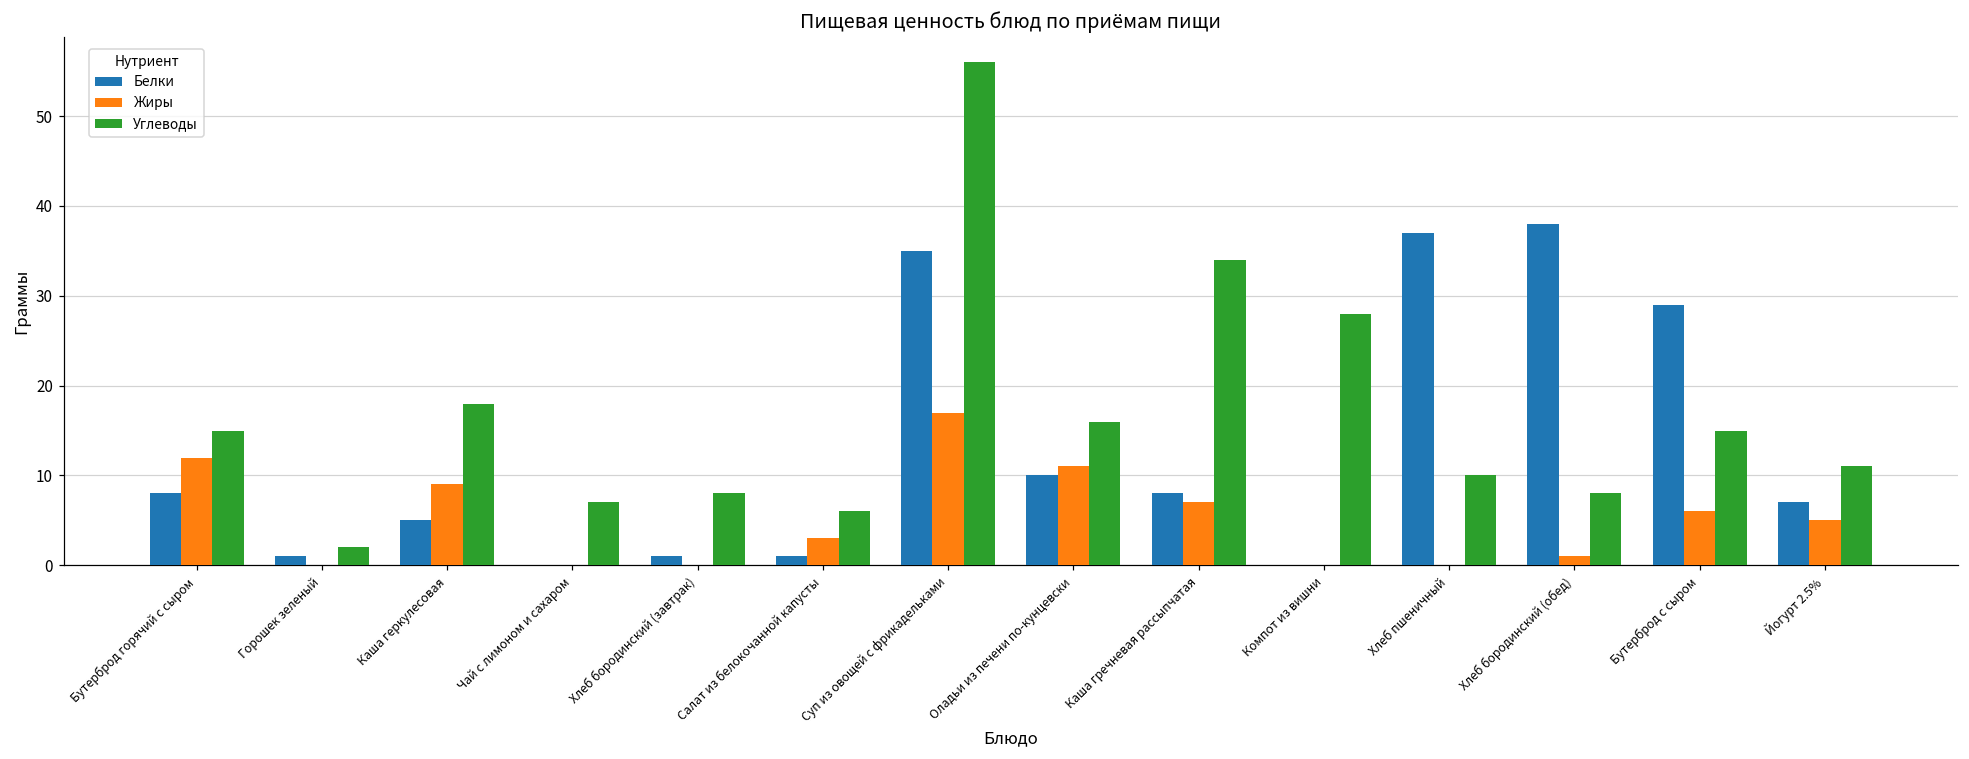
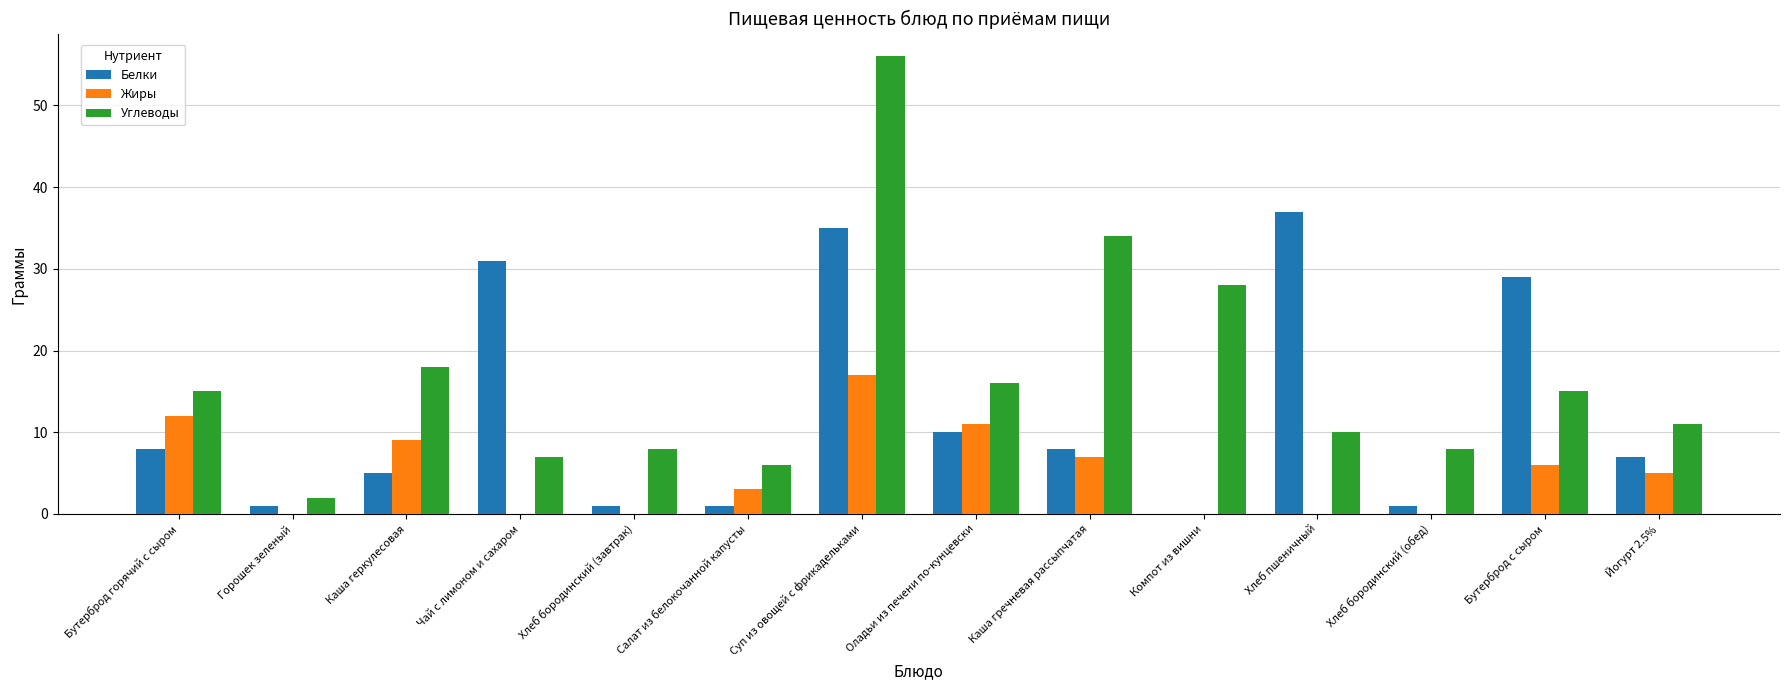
Белки, Чай с лимоном и сахаром: 0 -> 31
Белки, Хлеб бородинский (обед): 38 -> 1
Жиры, Хлеб бородинский (обед): 1 -> 0
